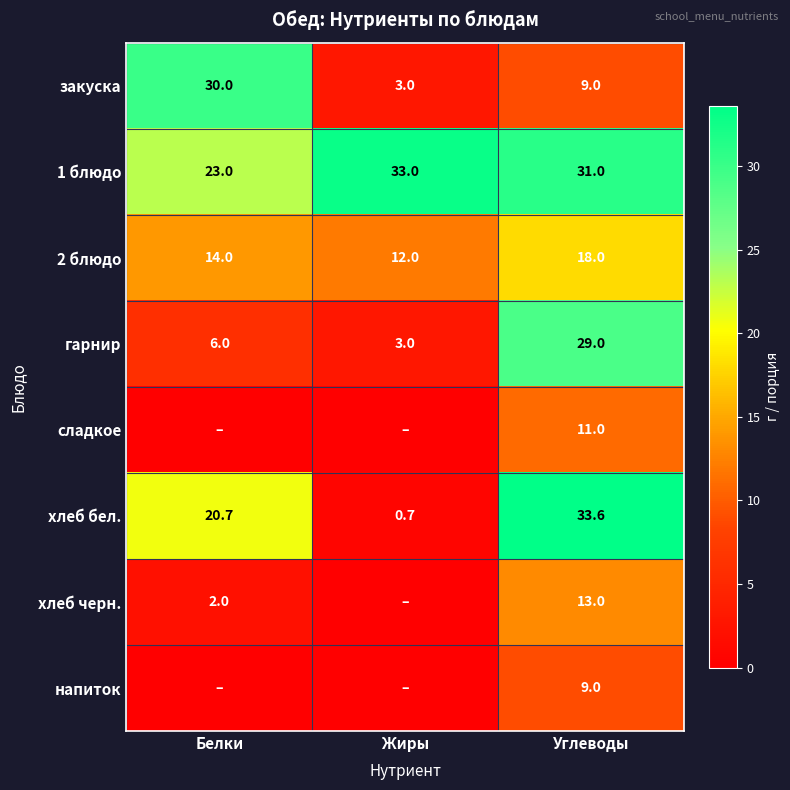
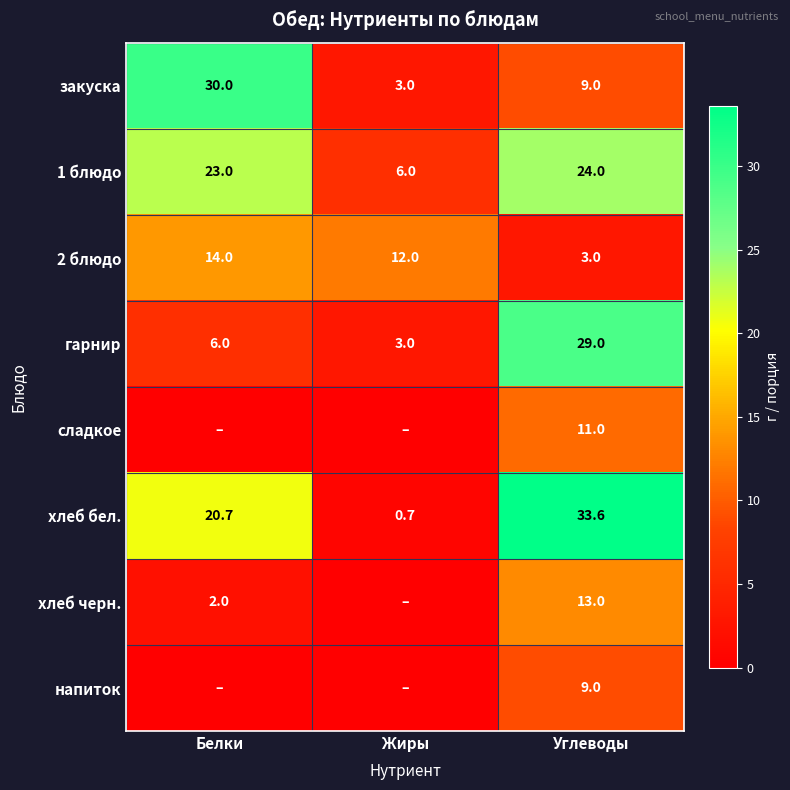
1 блюдо, Жиры: 33.0 -> 6.0
1 блюдо, Углеводы: 31.0 -> 24.0
2 блюдо, Углеводы: 18.0 -> 3.0
